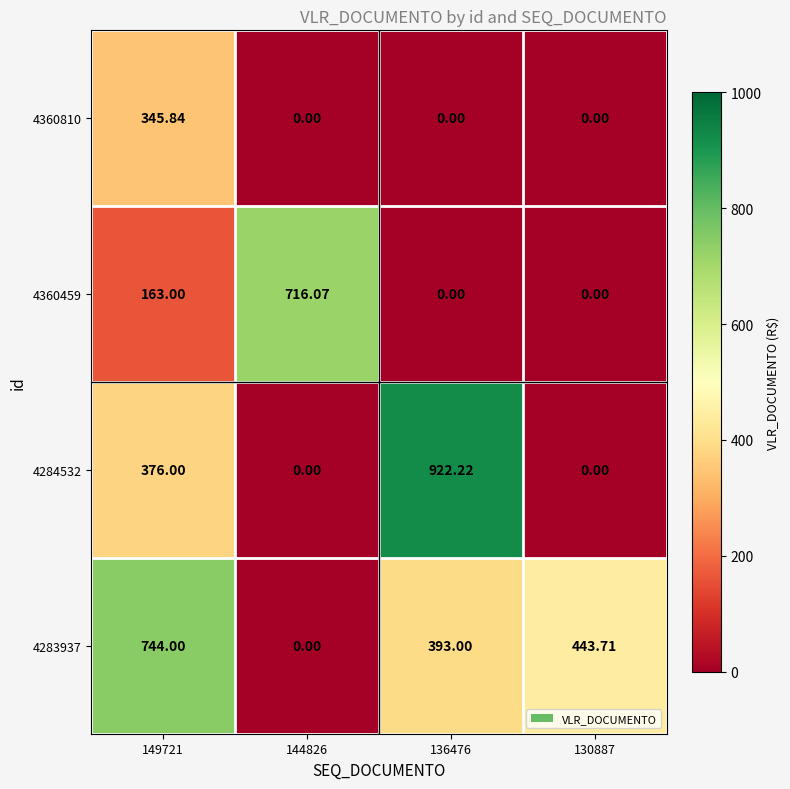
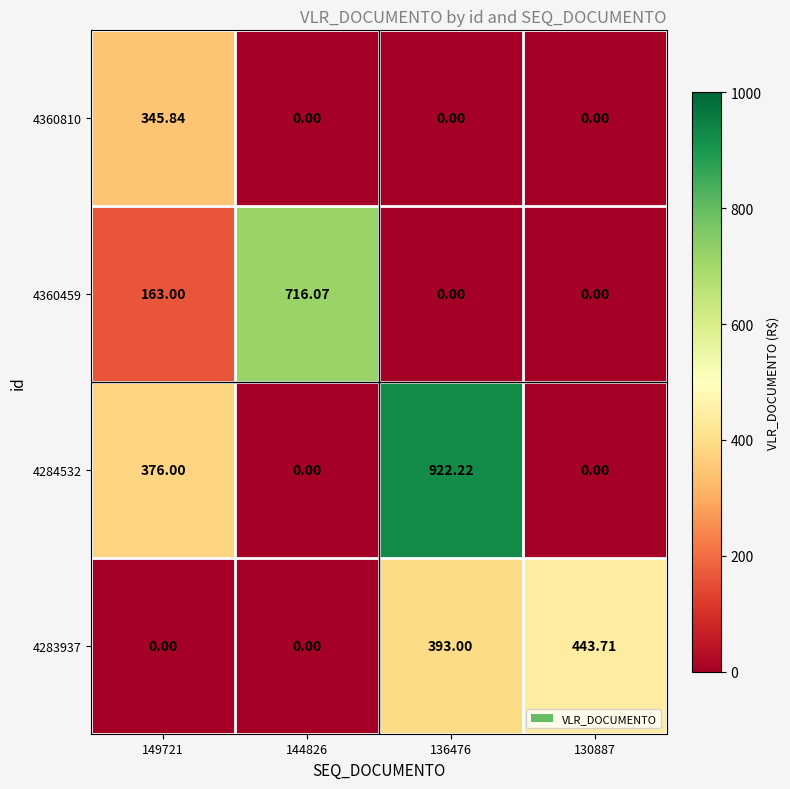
4283937, 149721: 744.00 -> 0.00
